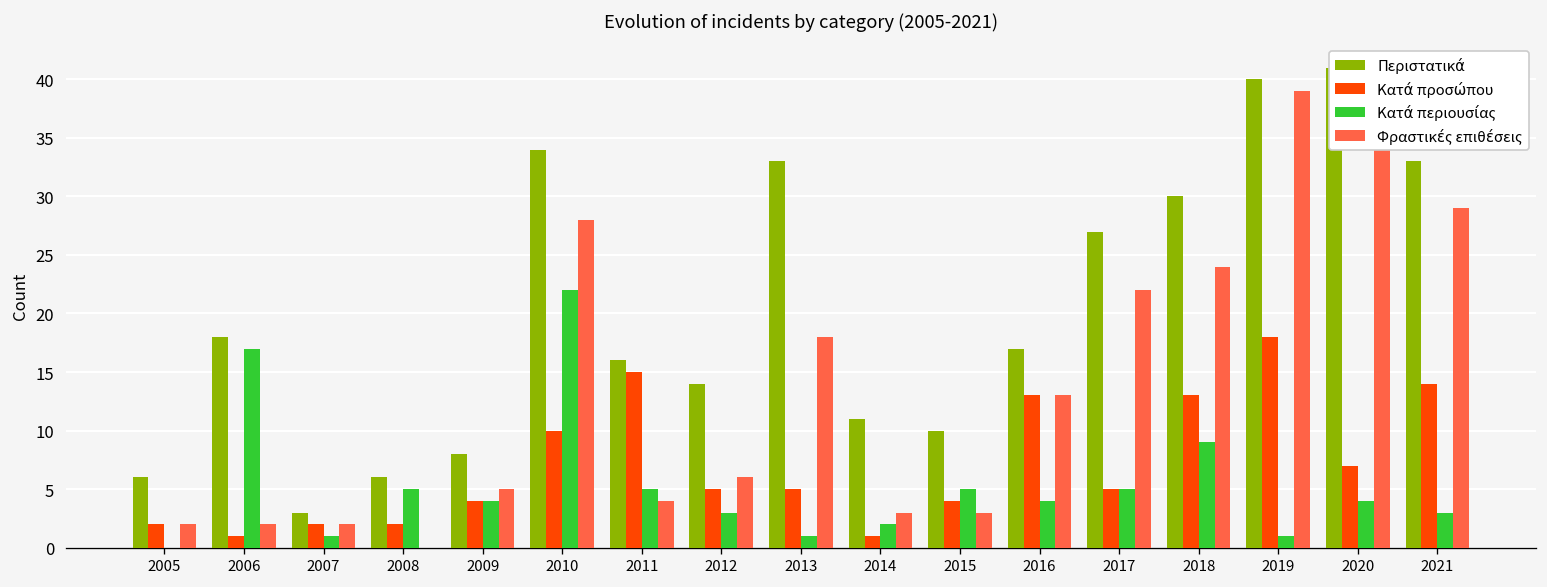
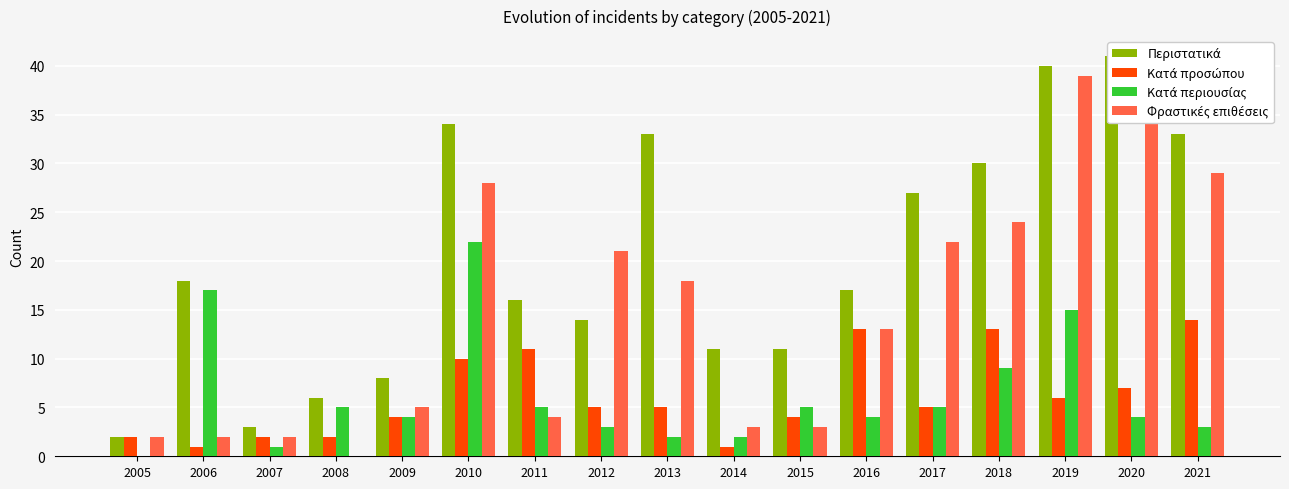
Περιστατικά, 2005: 6 -> 2
Κατά προσώπου, 2011: 15 -> 11
Φραστικές επιθέσεις, 2012: 6 -> 21
Κατά περιουσίας, 2013: 1 -> 2
Περιστατικά, 2015: 10 -> 11
Κατά προσώπου, 2019: 18 -> 6
Κατά περιουσίας, 2019: 1 -> 15
